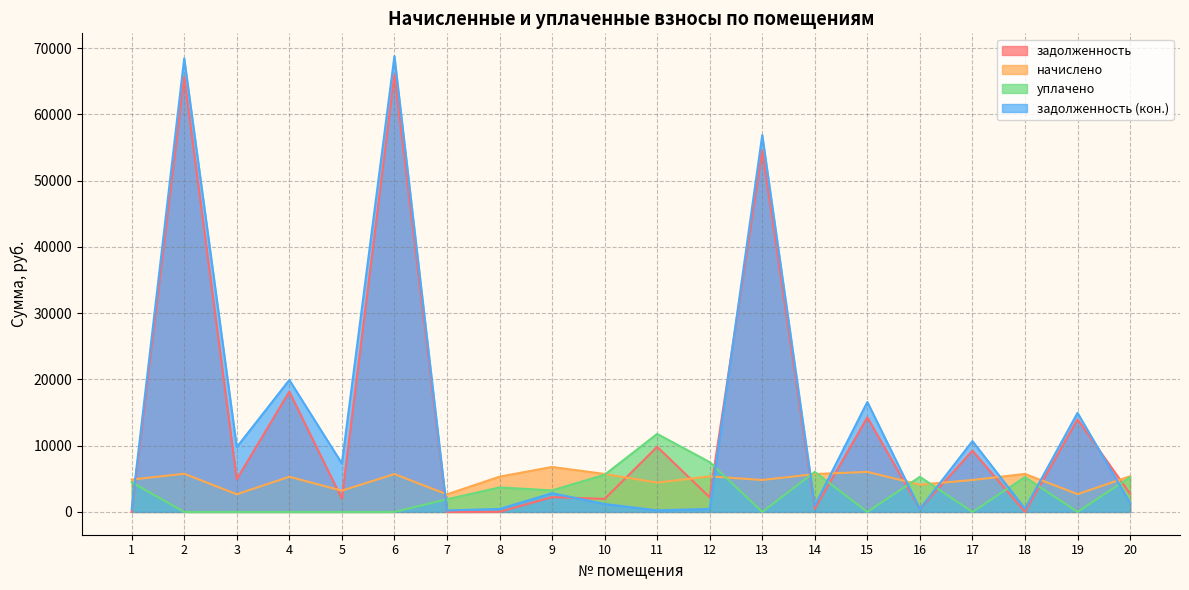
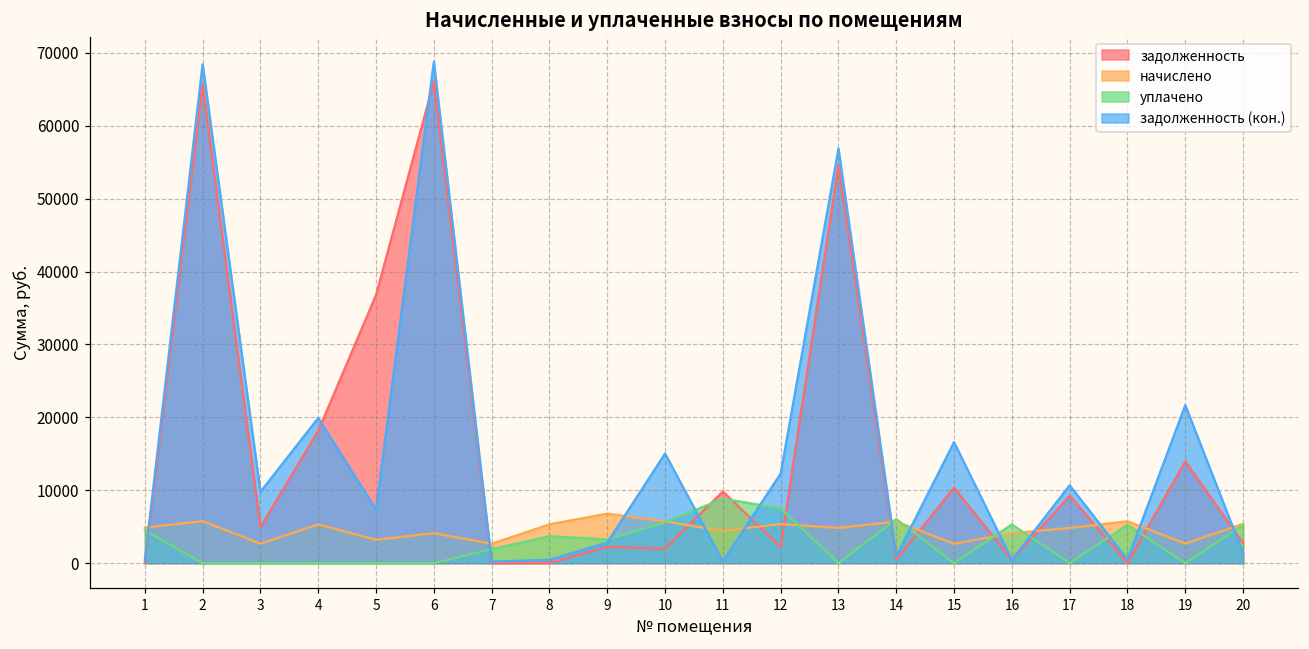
задолженность, 5: 2000 -> 37000
начислено, 6: 6000 -> 4000
задолженность (кон.), 10: 1000 -> 15000
уплачено, 11: 12000 -> 9000
задолженность (кон.), 12: 0 -> 12000
задолженность, 15: 14000 -> 10000
начислено, 15: 6000 -> 3000
задолженность (кон.), 19: 15000 -> 22000
